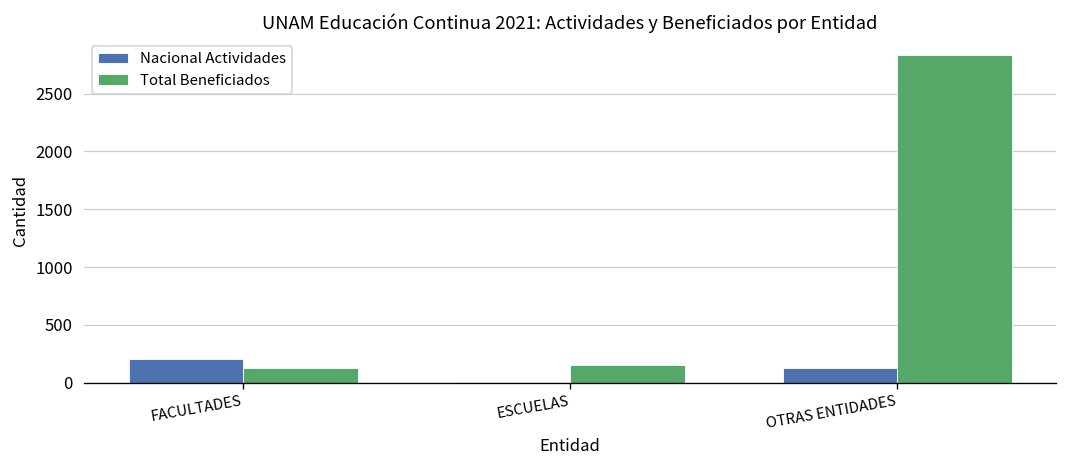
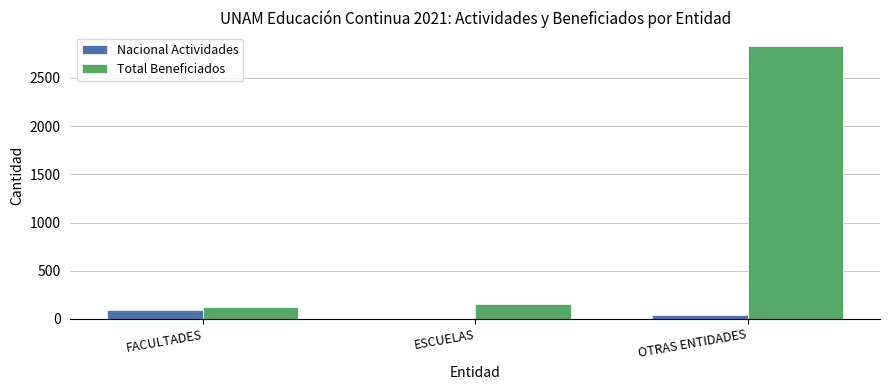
Nacional Actividades, FACULTADES: 200 -> 100
Nacional Actividades, OTRAS ENTIDADES: 100 -> 0
